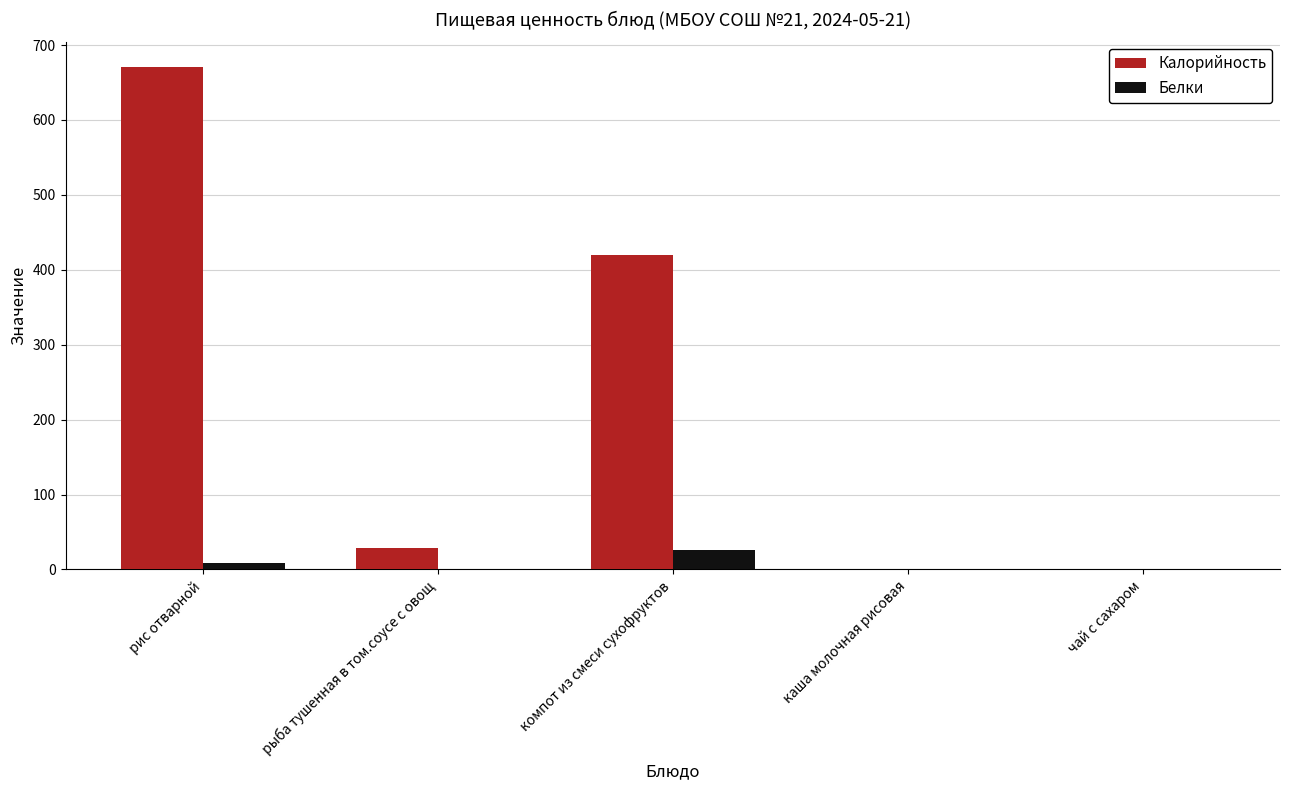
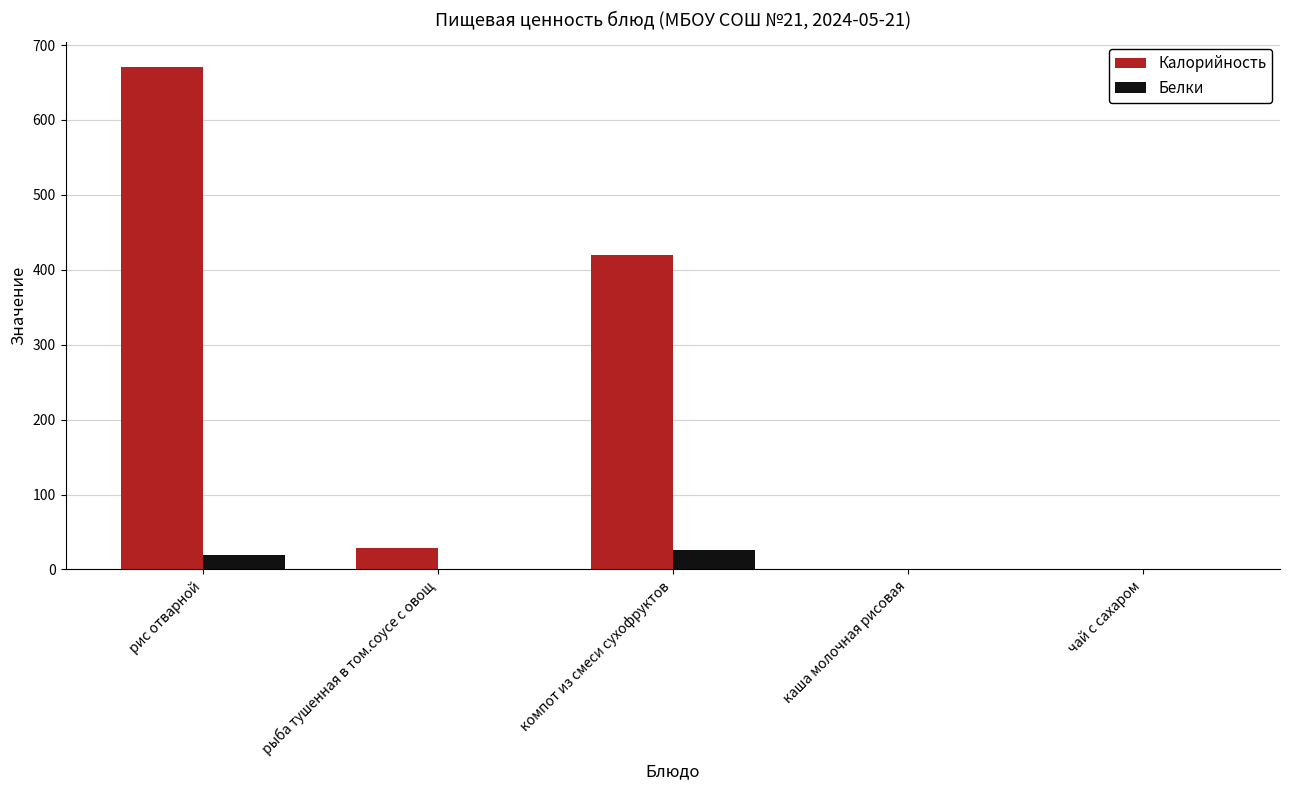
Белки, рис отварной: 10 -> 20
